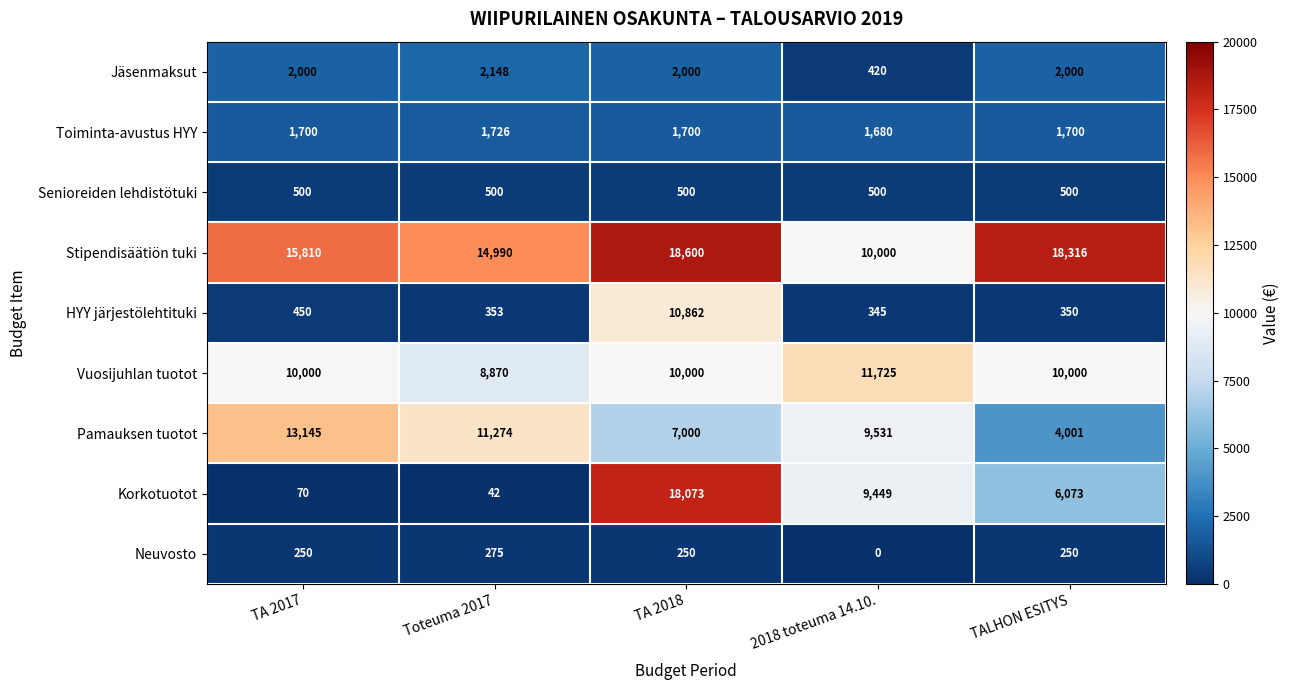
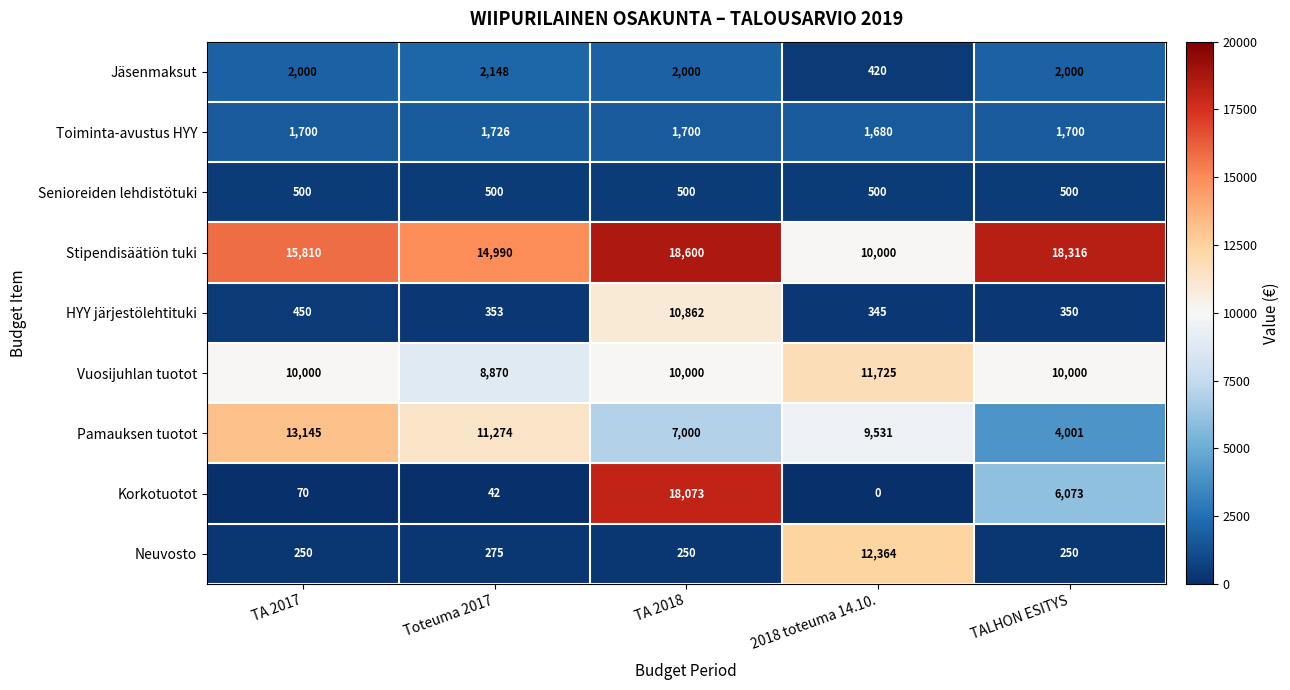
Korkotuotot, 2018 toteuma 14.10.: 9,449 -> 0
Neuvosto, 2018 toteuma 14.10.: 0 -> 12,364
